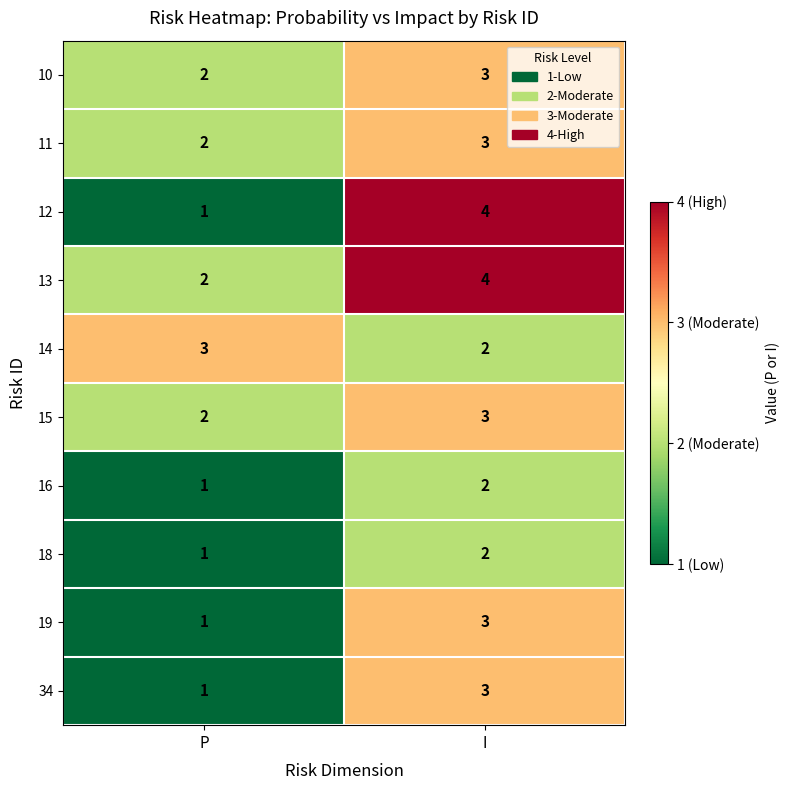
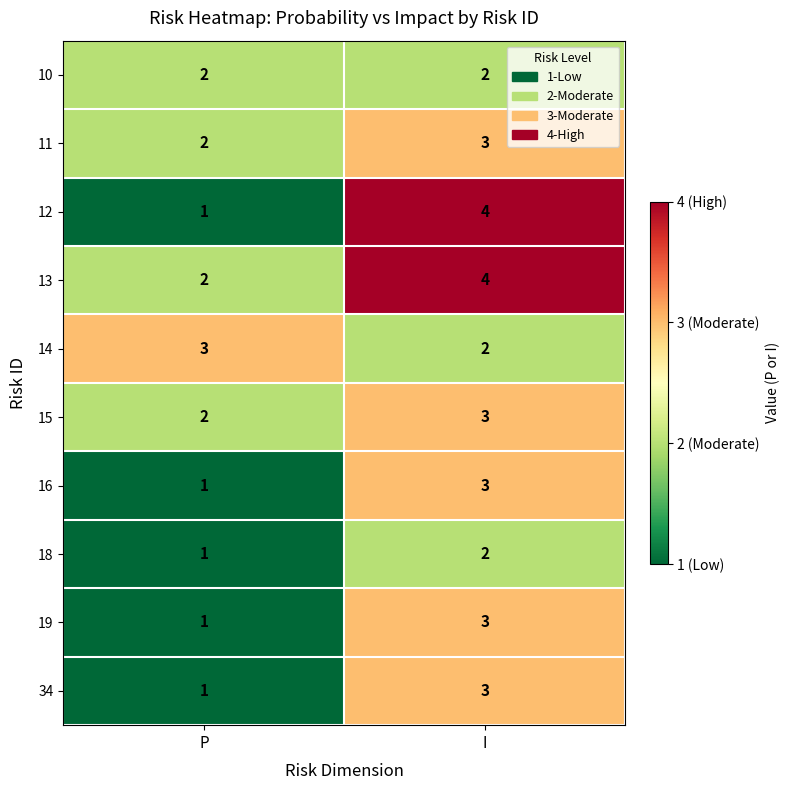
10, I: 3 -> 2
16, I: 2 -> 3
